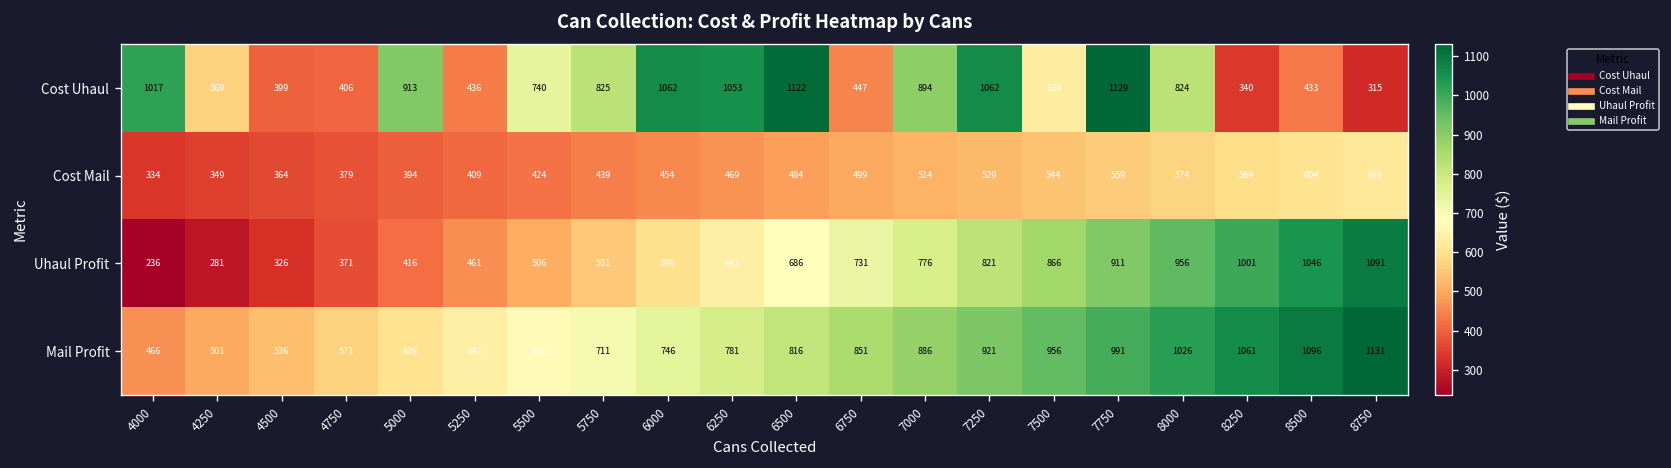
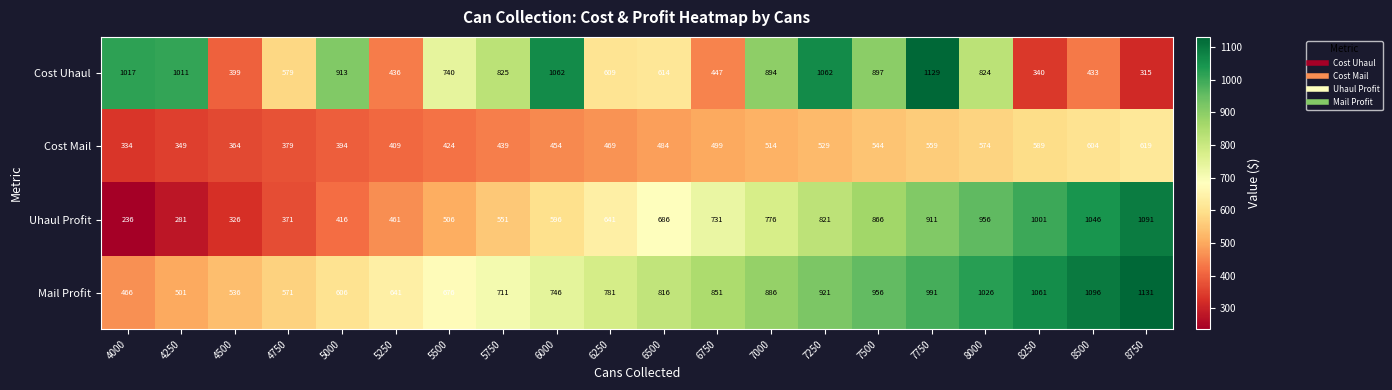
Cost Uhaul, 4250: 569 -> 1011
Cost Uhaul, 4750: 406 -> 579
Cost Uhaul, 6250: 1053 -> 609
Cost Uhaul, 6500: 1122 -> 614
Cost Uhaul, 7500: 634 -> 897
